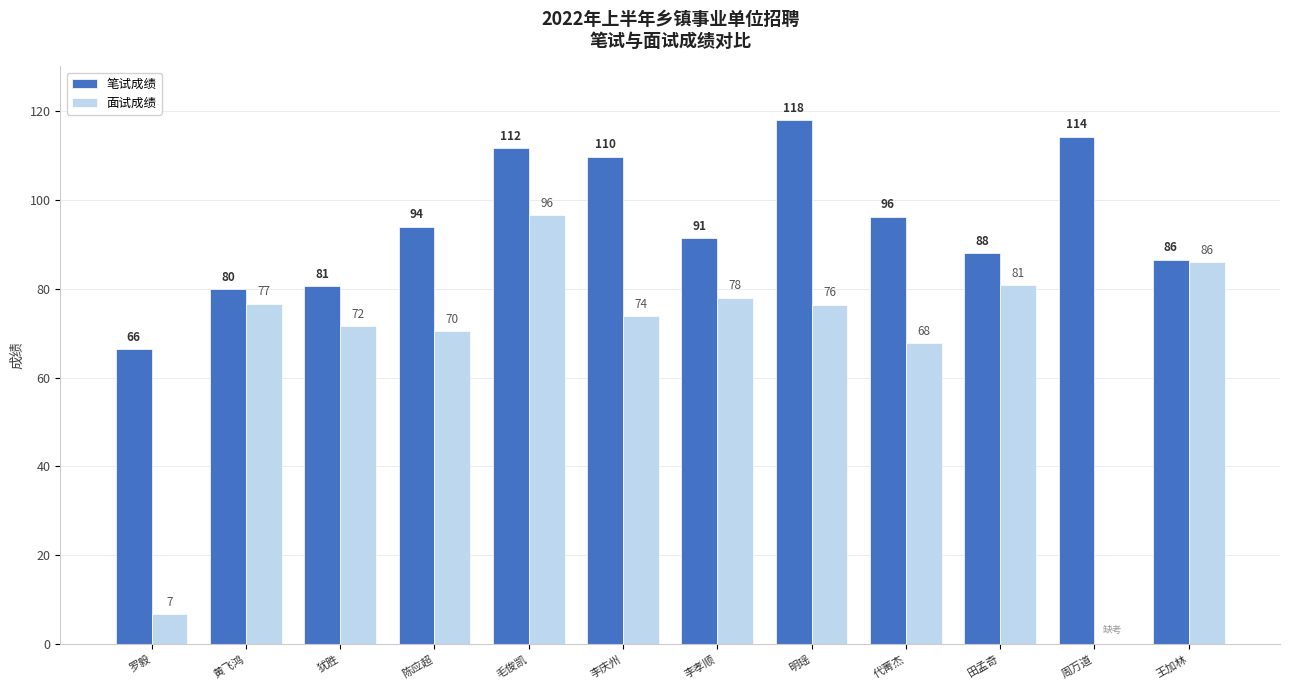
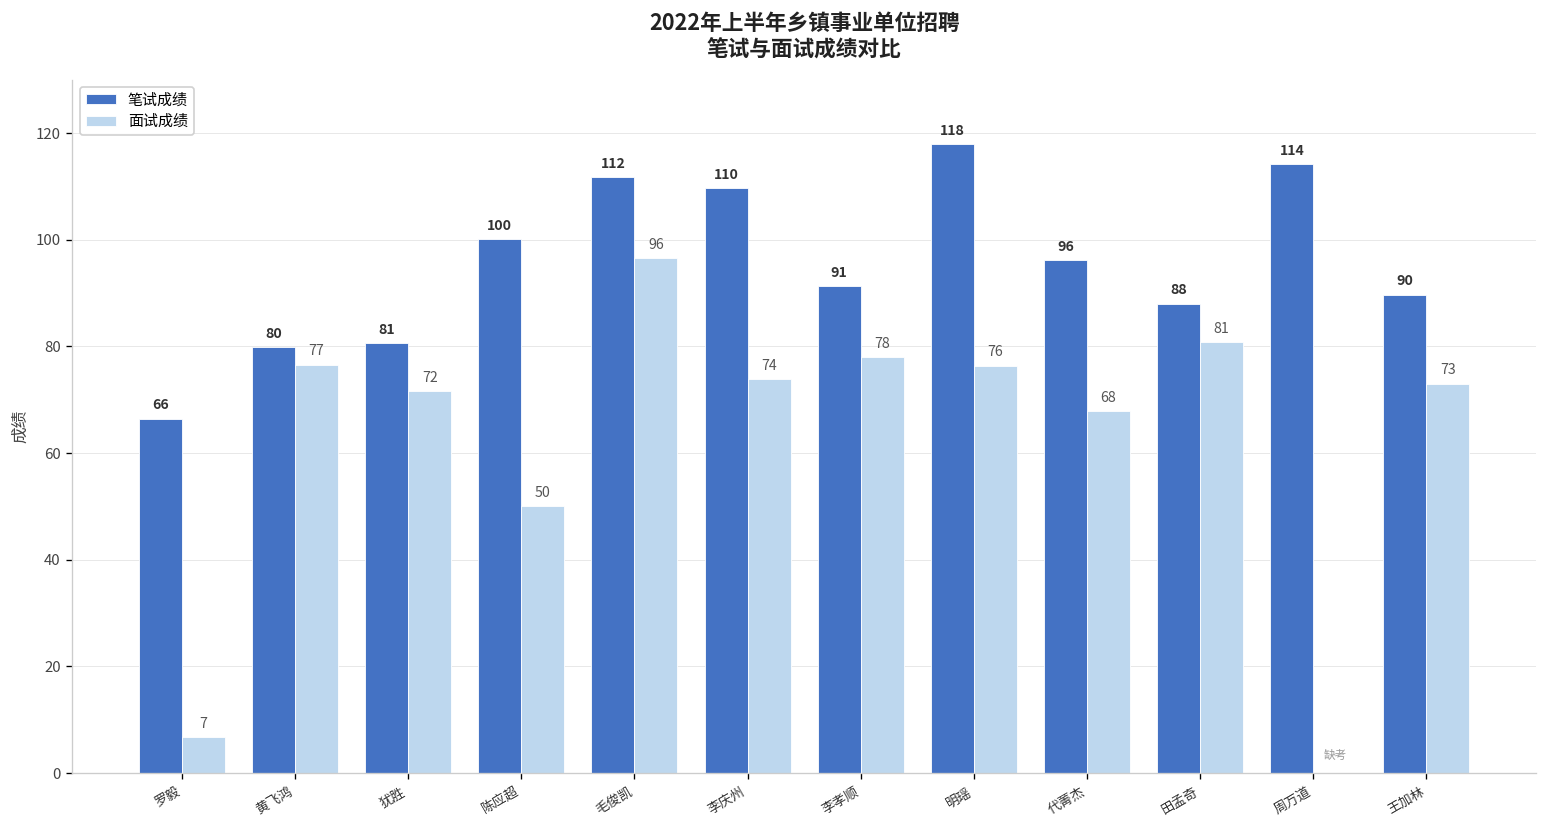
笔试成绩, 陈应超: 94 -> 100
面试成绩, 陈应超: 70 -> 50
笔试成绩, 王加林: 86 -> 90
面试成绩, 王加林: 86 -> 73
